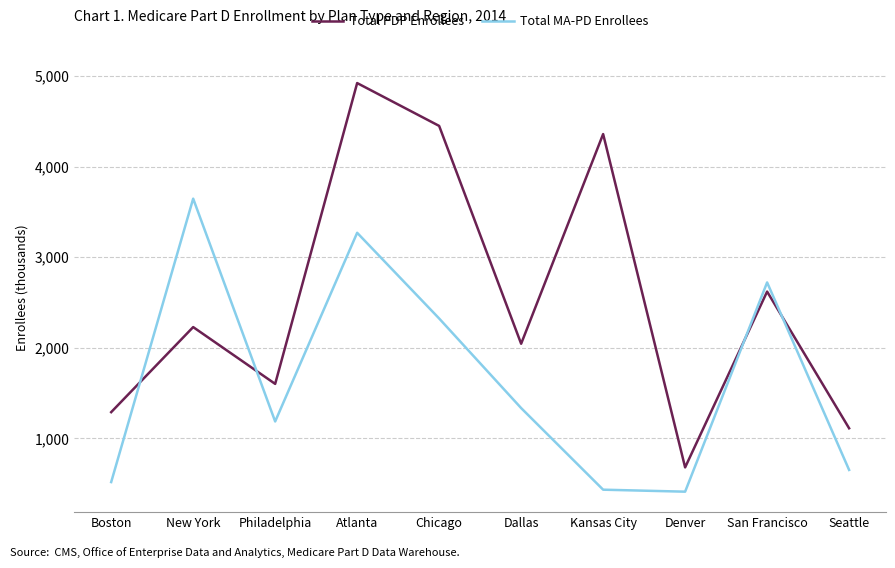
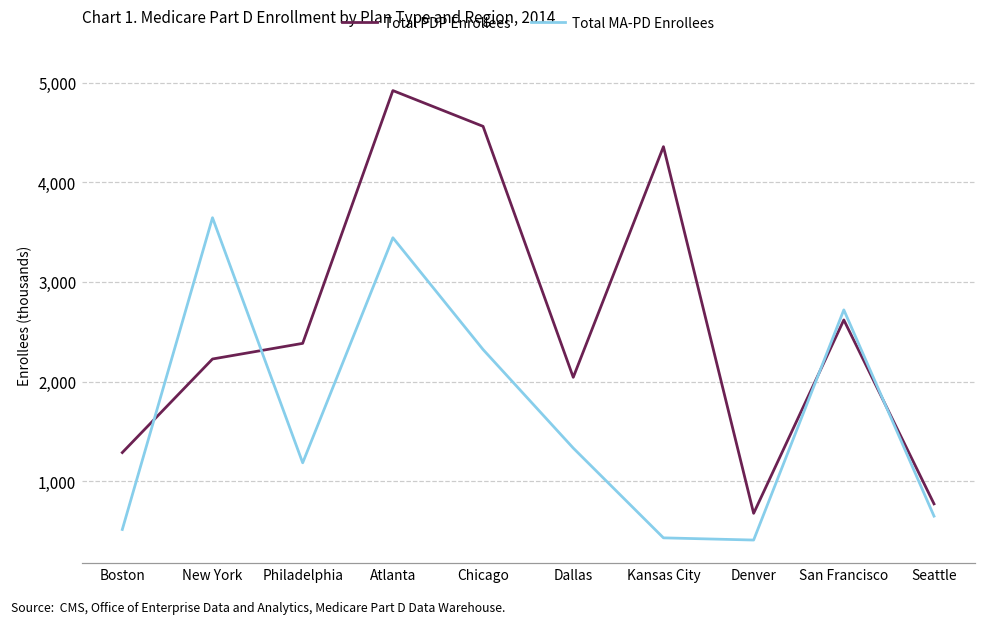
Total PDP Enrollees, Philadelphia: 1,600 -> 2,400
Total MA-PD Enrollees, Atlanta: 3,300 -> 3,400
Total PDP Enrollees, Chicago: 4,400 -> 4,600
Total PDP Enrollees, Seattle: 1,100 -> 800
